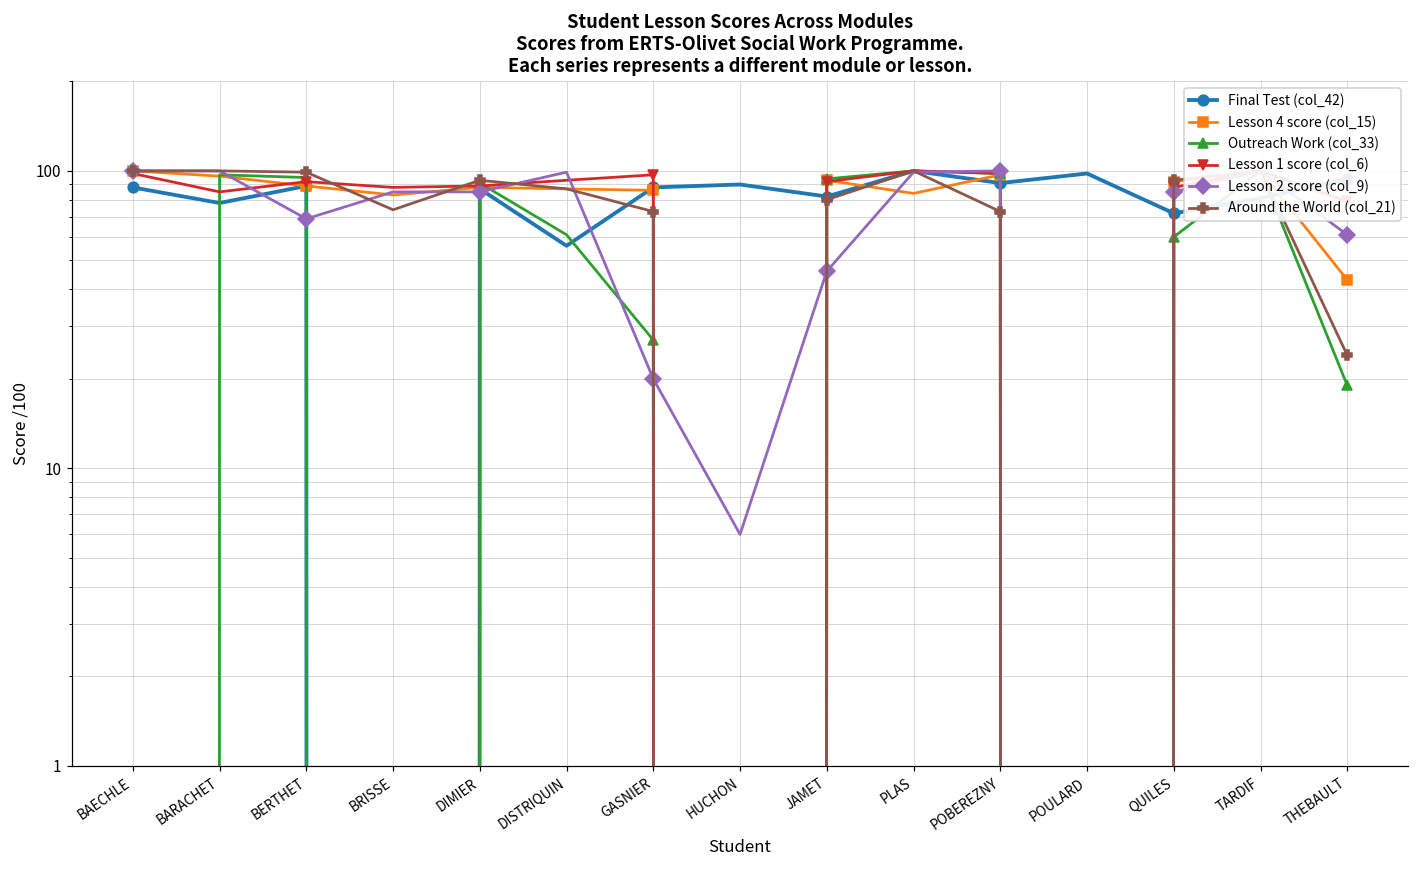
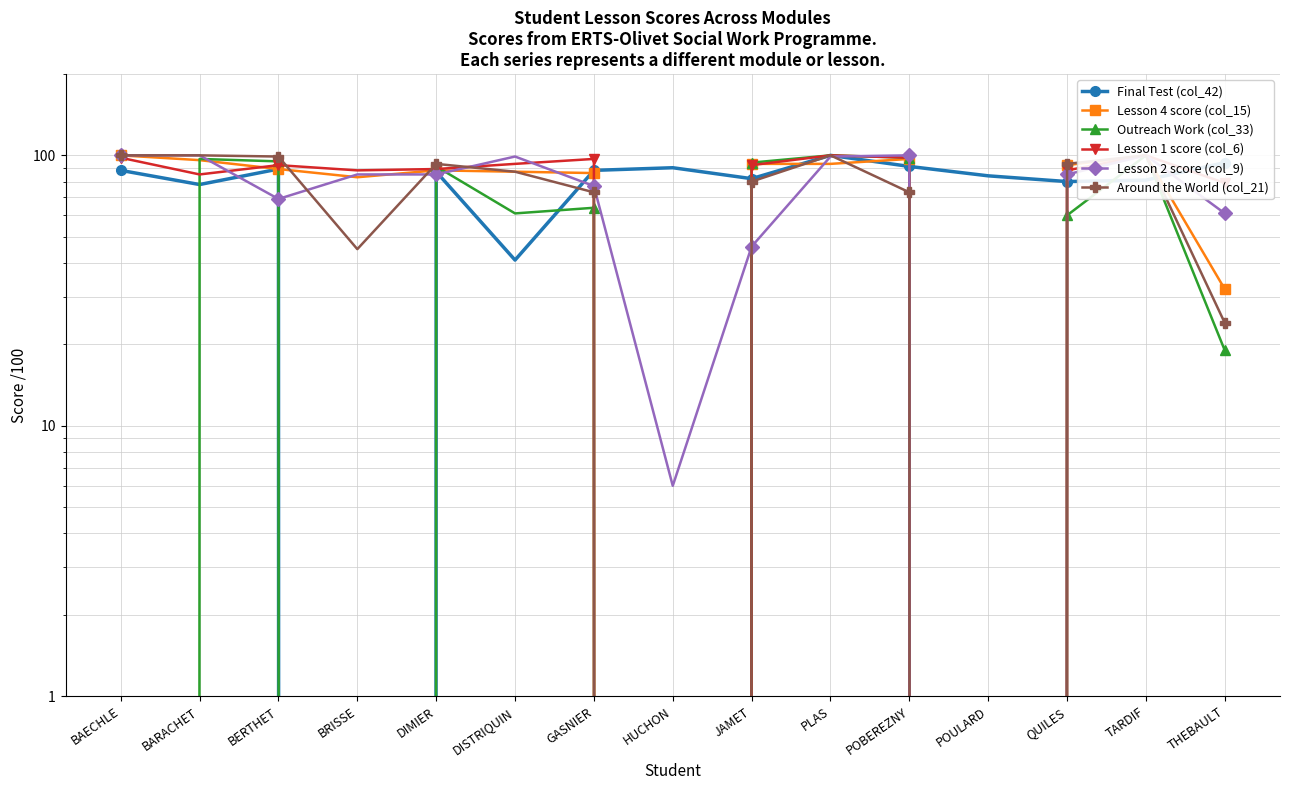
Around the World (col_21), BRISSE: 74 -> 45
Final Test (col_42), DISTRIQUIN: 56 -> 41
Outreach Work (col_33), GASNIER: 27 -> 64
Lesson 2 score (col_9), GASNIER: 20 -> 77
Lesson 4 score (col_15), PLAS: 84 -> 93
Final Test (col_42), POULARD: 98 -> 84
Final Test (col_42), QUILES: 72 -> 80
Lesson 4 score (col_15), THEBAULT: 43 -> 32
